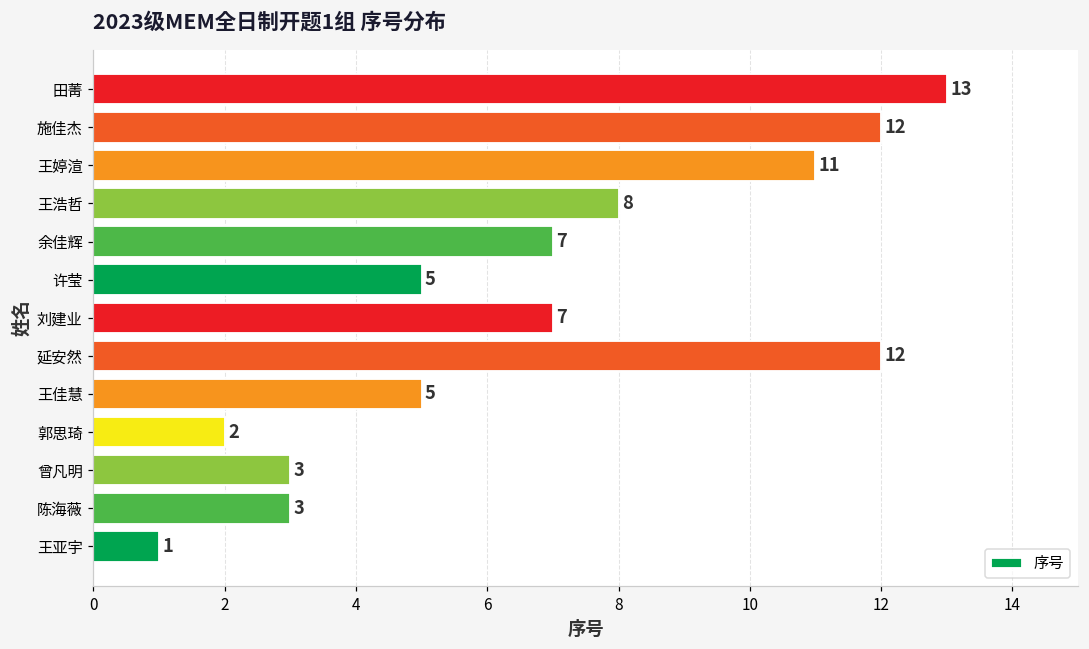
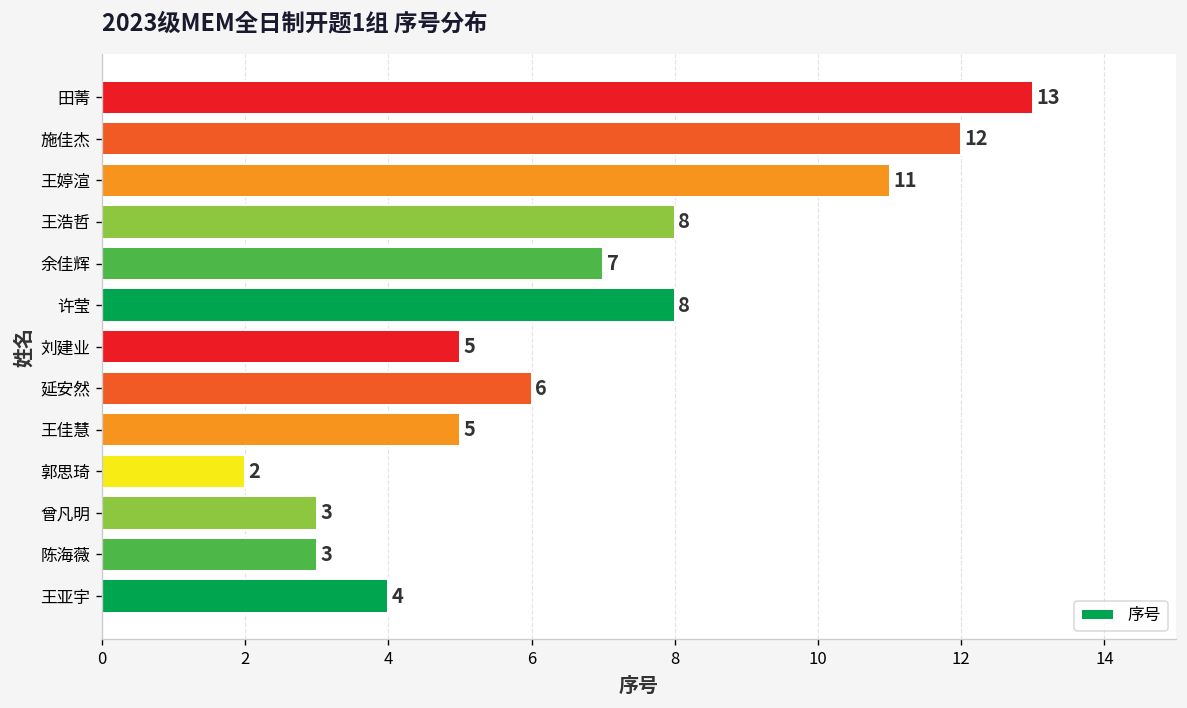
许莹: 5 -> 8
刘建业: 7 -> 5
延安然: 12 -> 6
王亚宇: 1 -> 4
